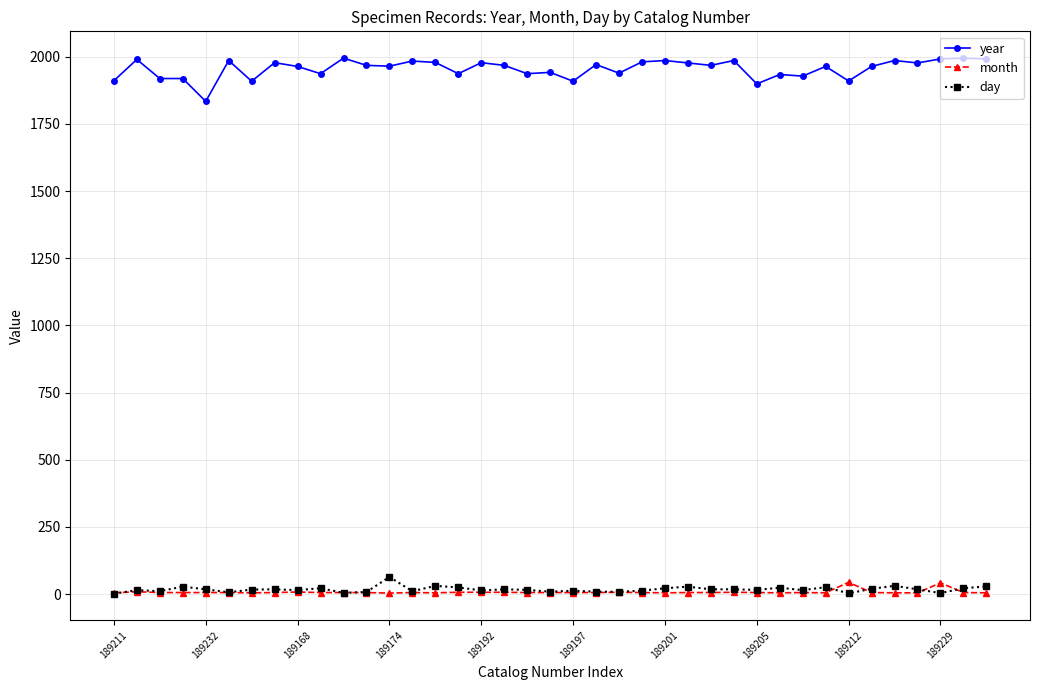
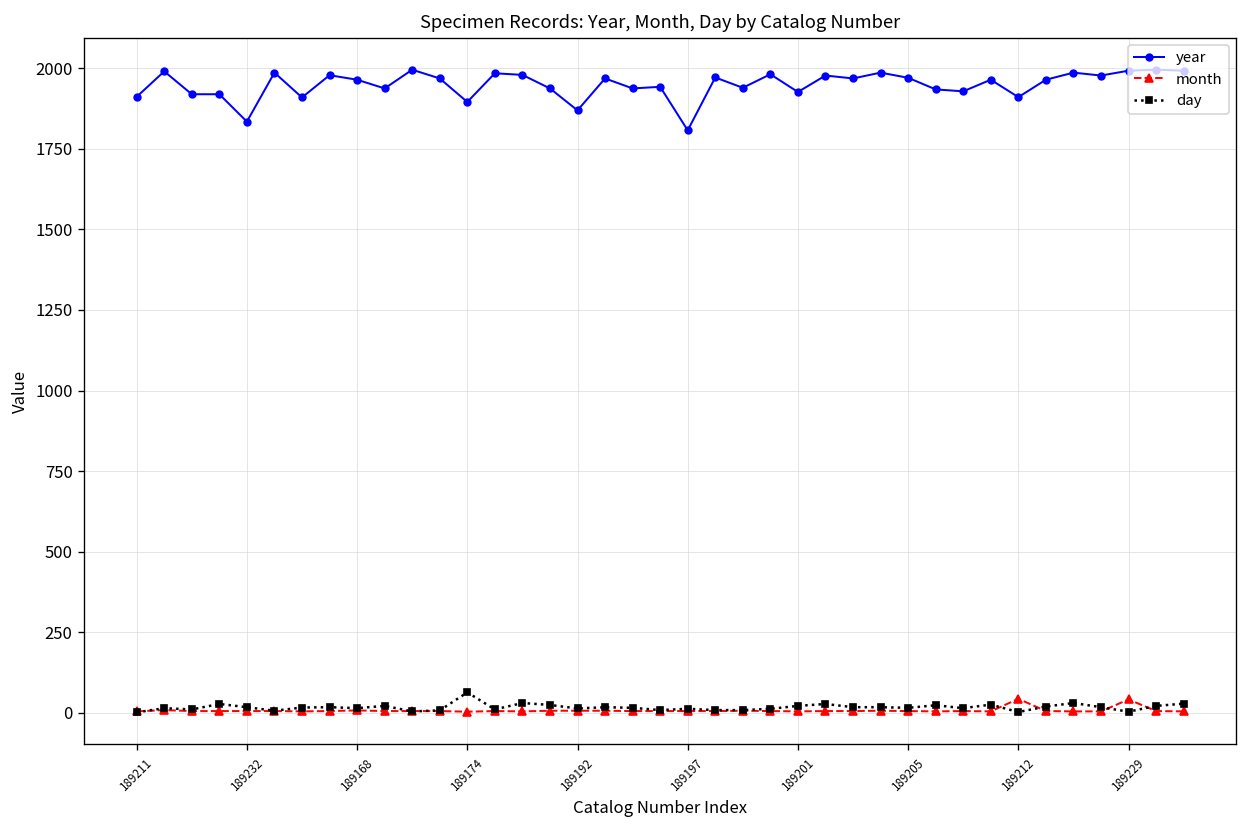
year, 189174: 1970 -> 1900
year, 189192: 1980 -> 1870
year, 189197: 1910 -> 1810
year, 189201: 1990 -> 1930
year, 189205: 1900 -> 1970
